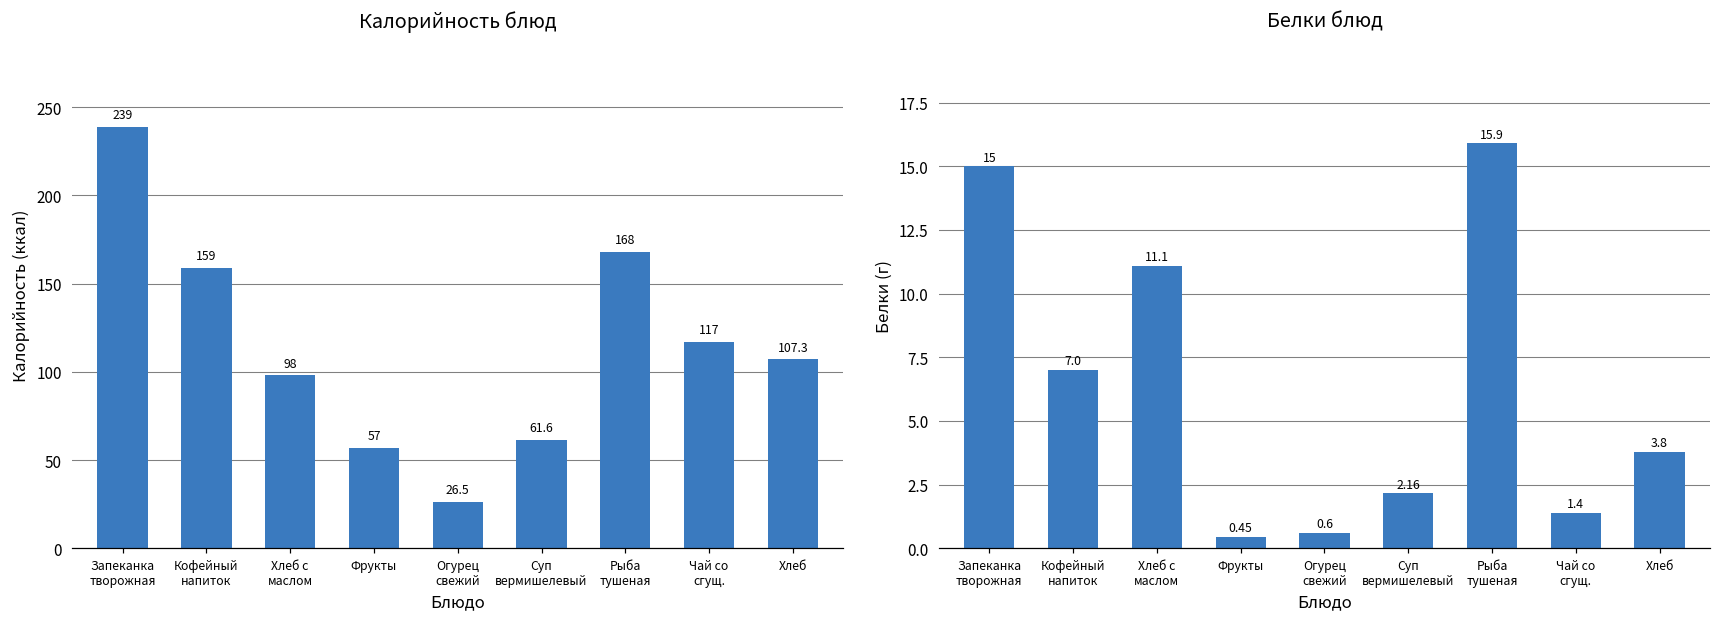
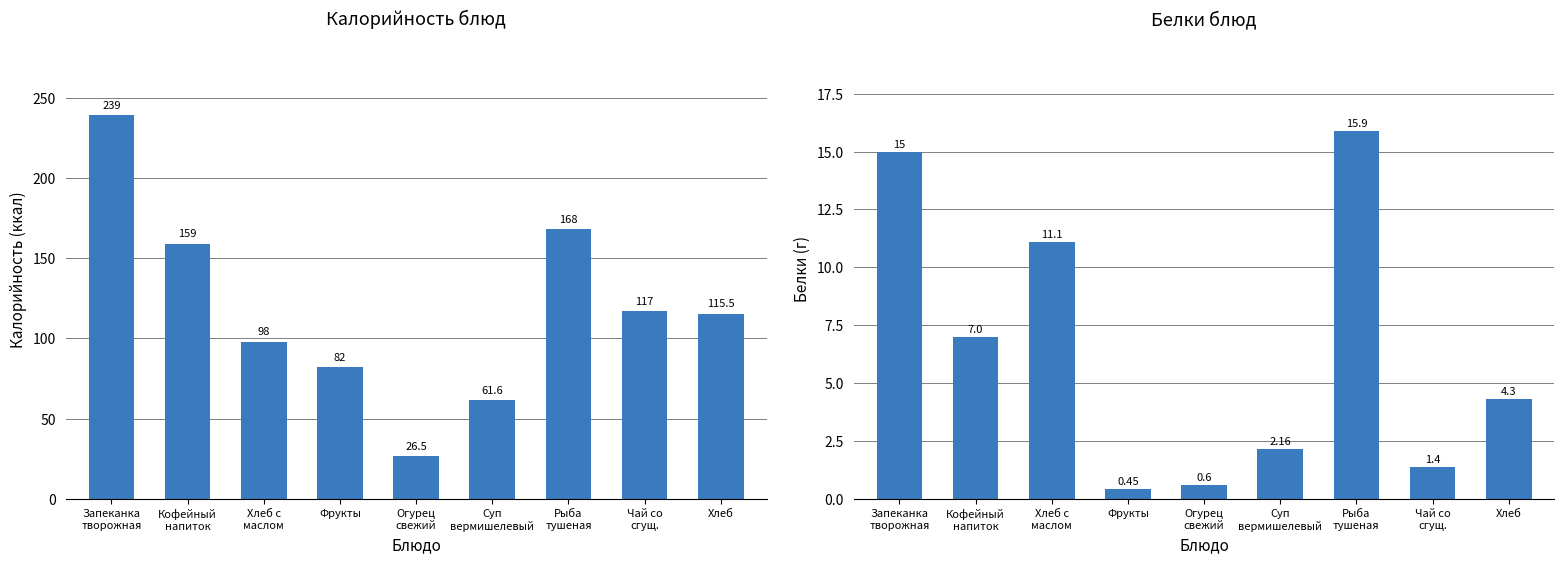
Калорийность блюд, Фрукты: 57 -> 82
Калорийность блюд, Хлеб: 107.3 -> 115.5
Белки блюд, Хлеб: 3.8 -> 4.3
